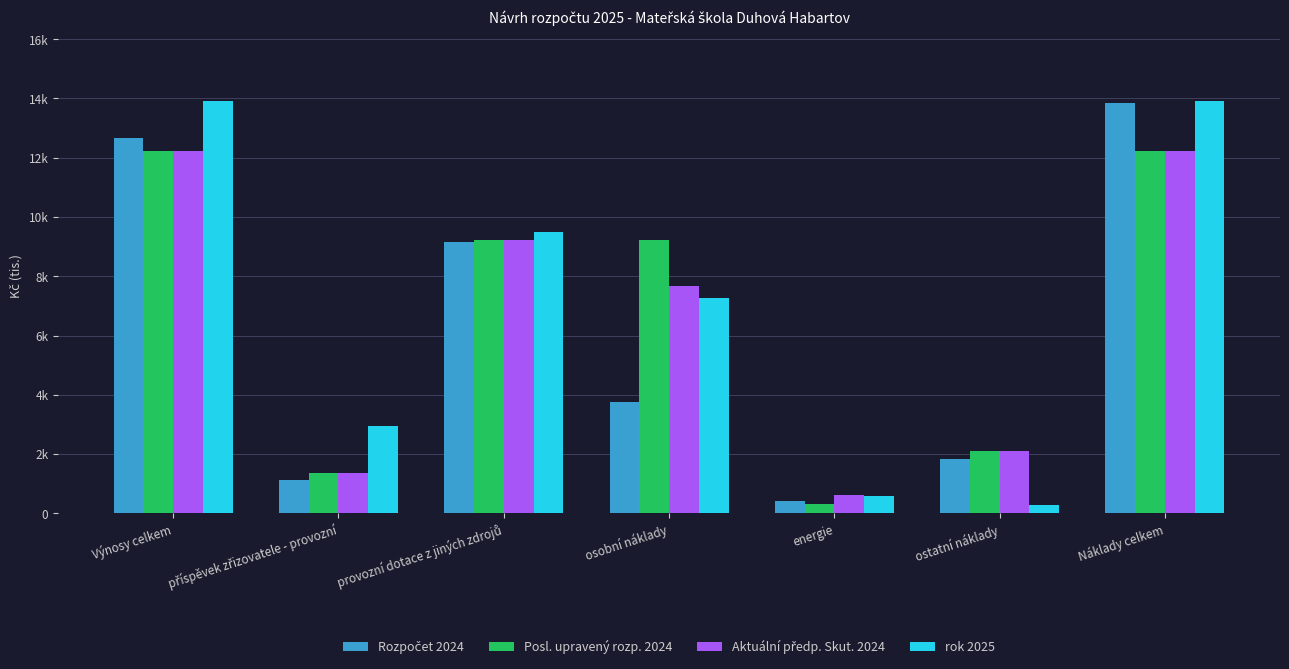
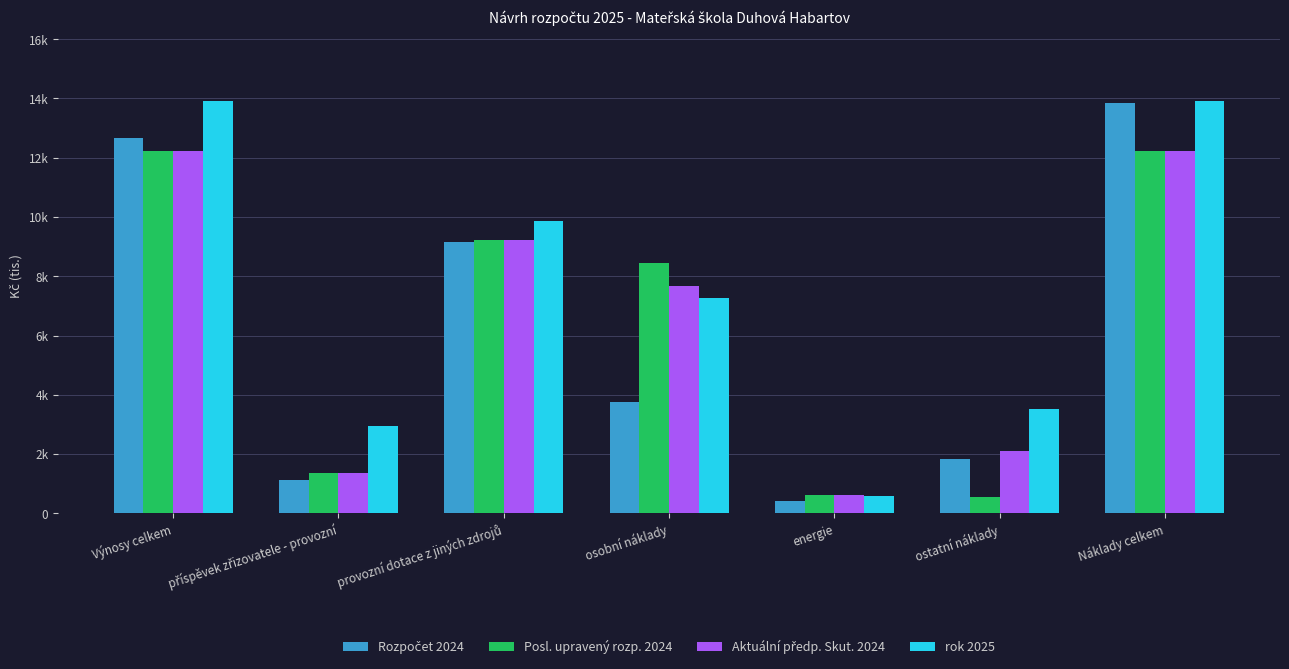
rok 2025, provozní dotace z jiných zdrojů: 9500 -> 9900
Posl. upravený rozp. 2024, osobní náklady: 9200 -> 8500
Posl. upravený rozp. 2024, energie: 300 -> 600
Posl. upravený rozp. 2024, ostatní náklady: 2100 -> 500
rok 2025, ostatní náklady: 300 -> 3500
